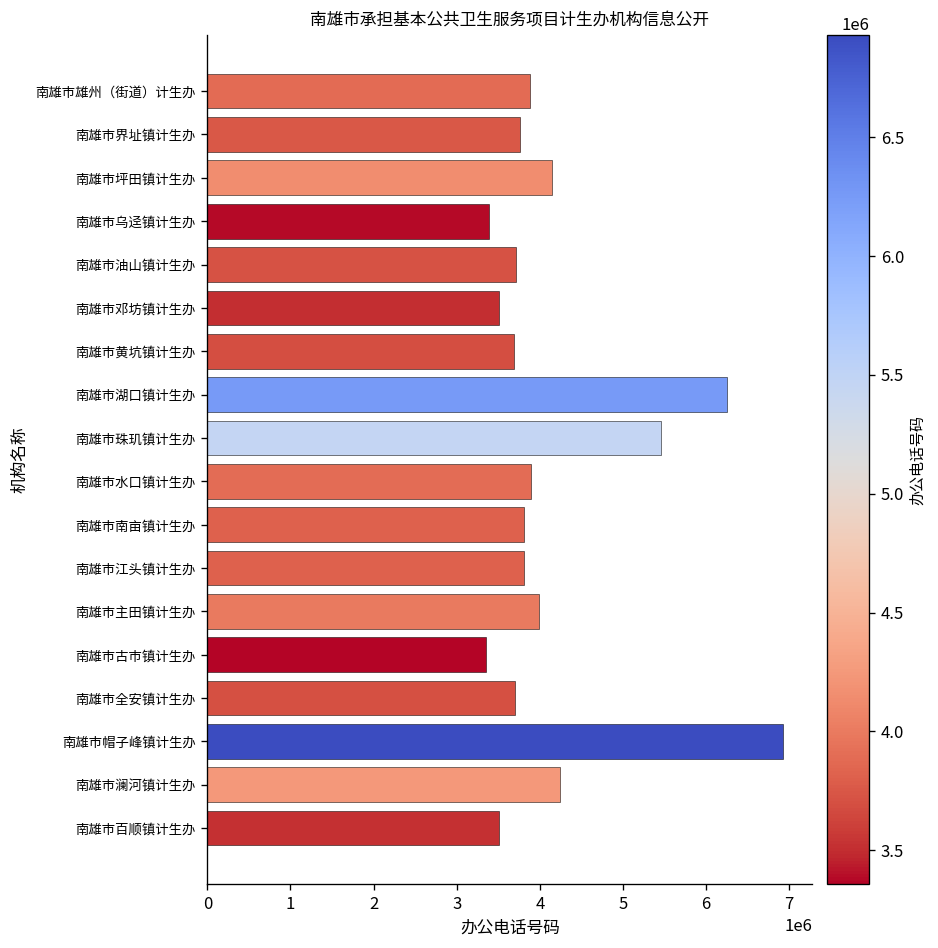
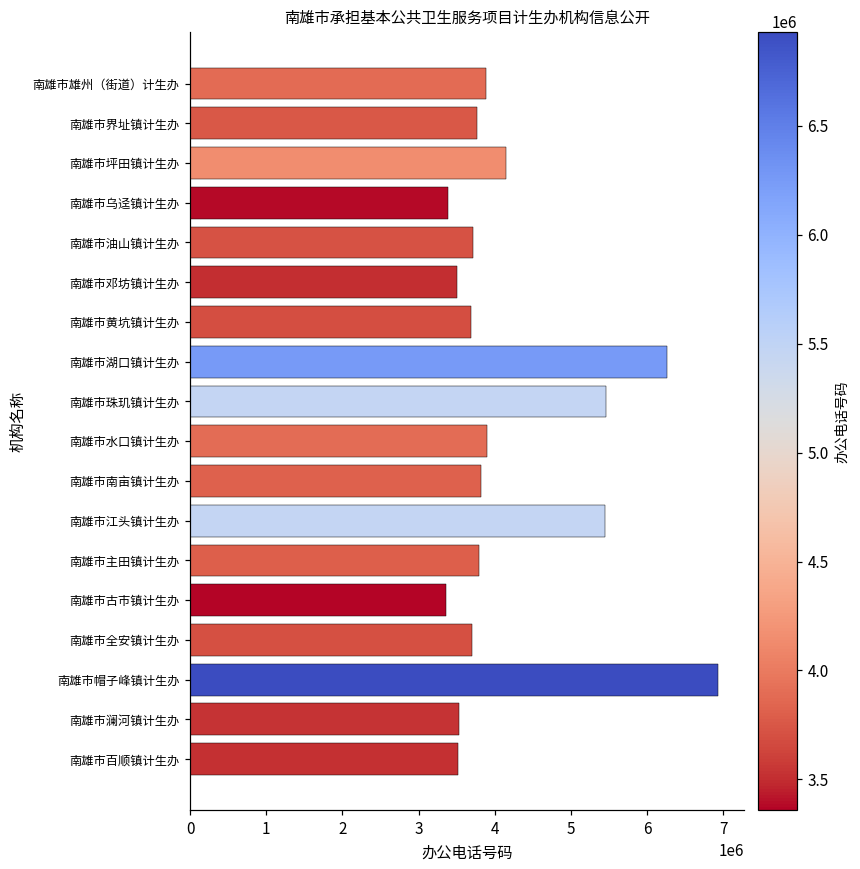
南雄市江头镇计生办: 3800000 -> 5500000
南雄市主田镇计生办: 4000000 -> 3800000
南雄市澜河镇计生办: 4200000 -> 3500000
